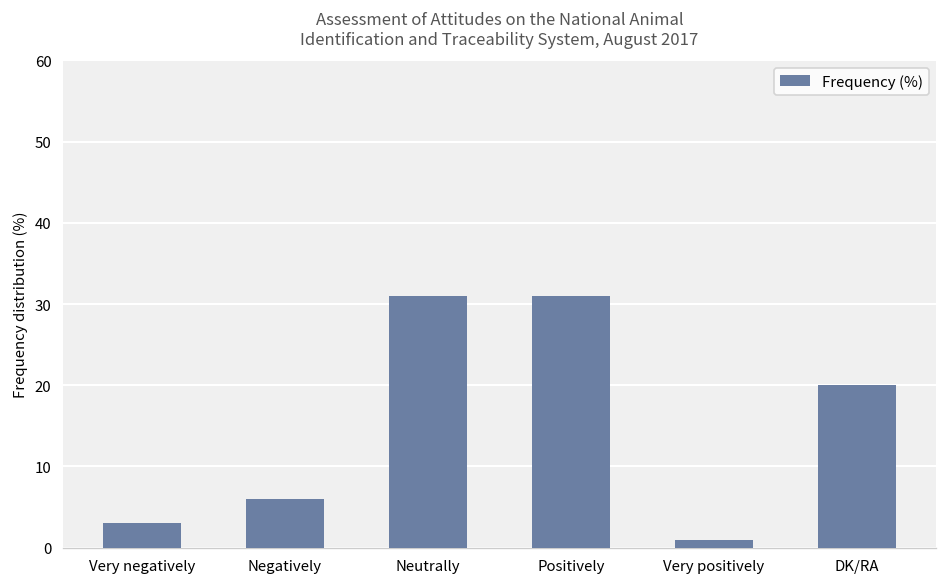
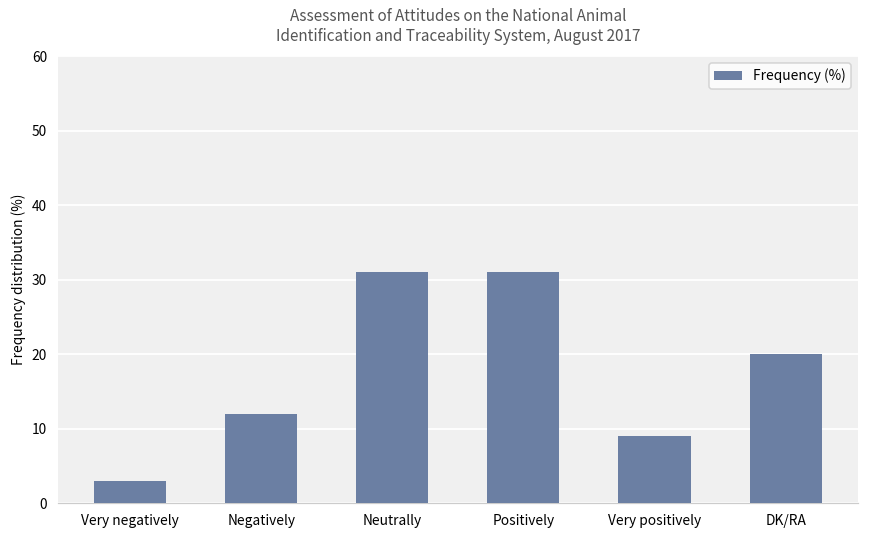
Negatively: 6 -> 12
Very positively: 1 -> 9
